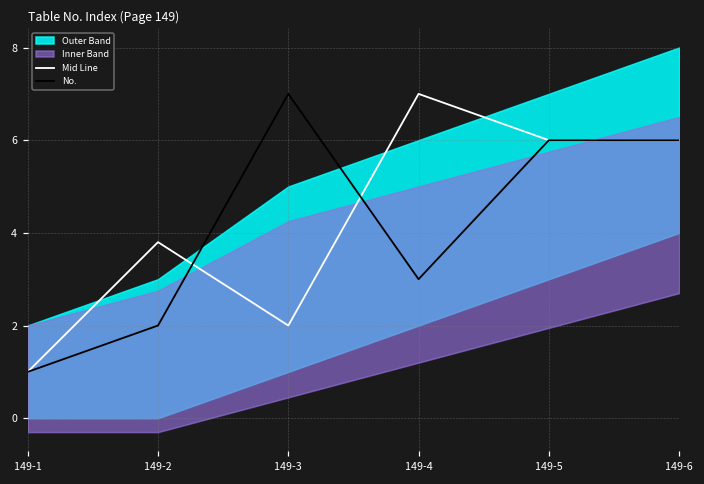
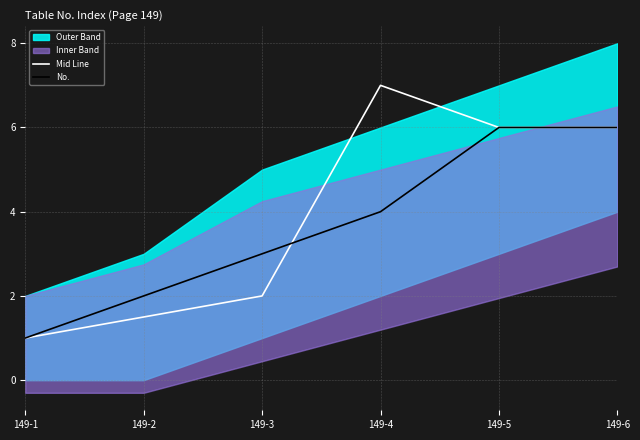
Mid Line, 149-2: 3.8 -> 1.5
No., 149-3: 7 -> 3
No., 149-4: 3 -> 4
